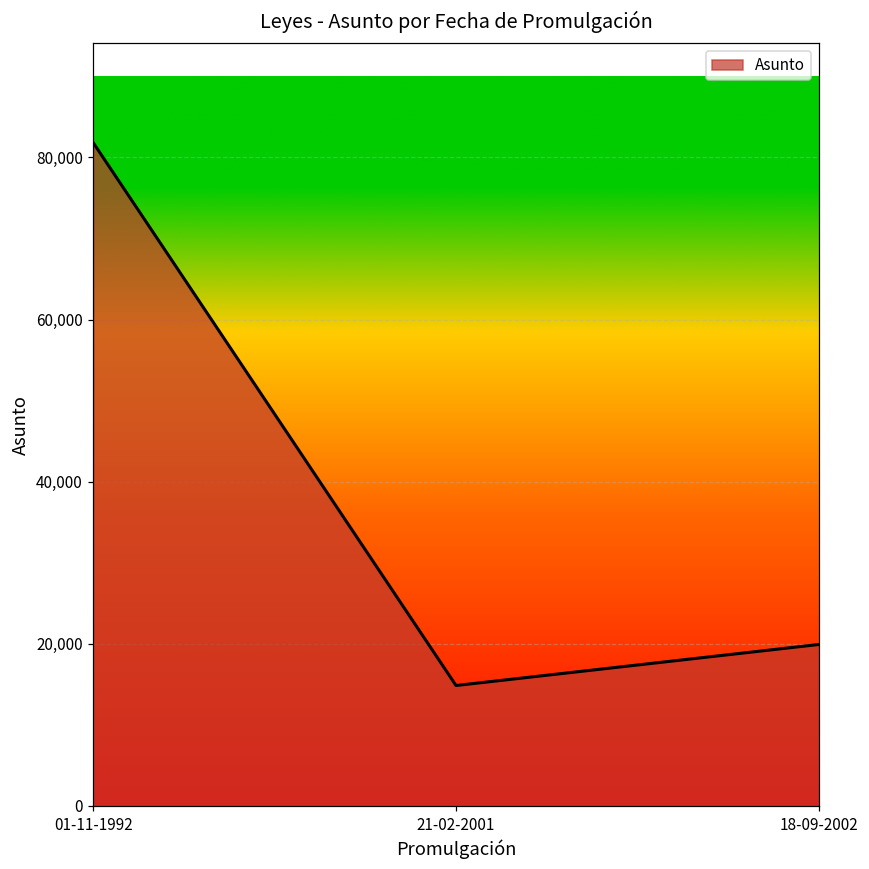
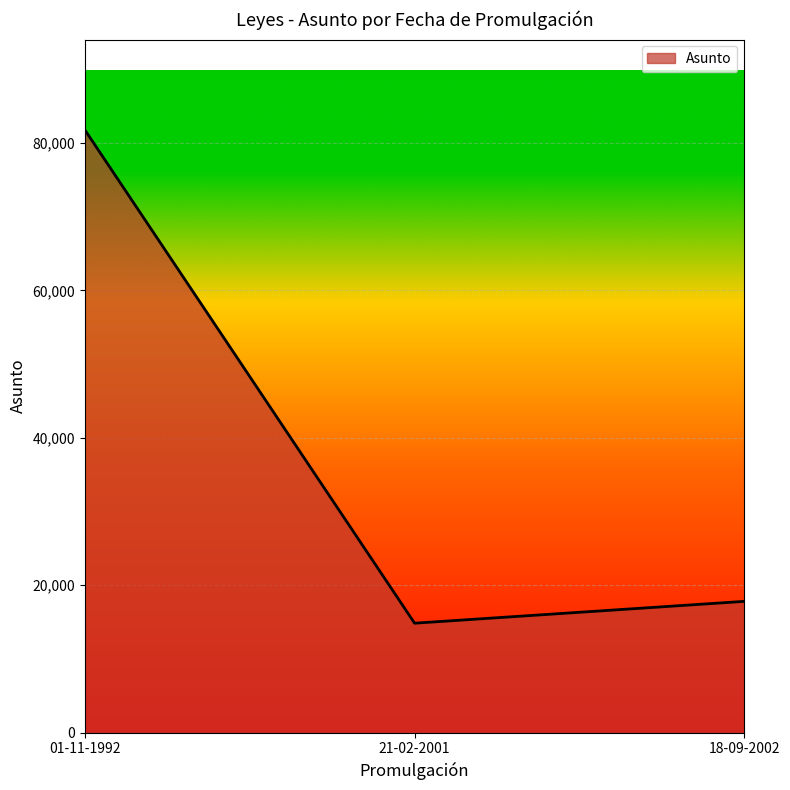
18-09-2002: 20,000 -> 18,000
